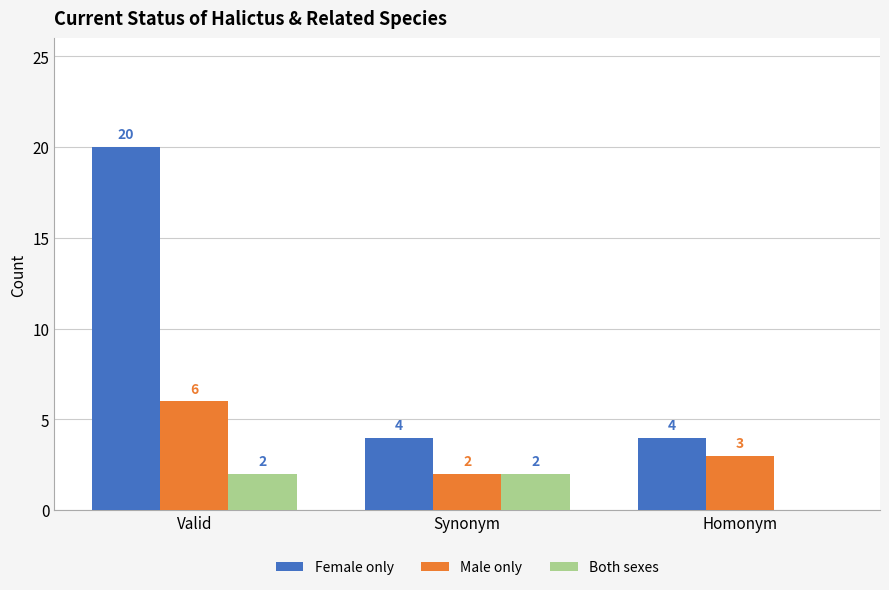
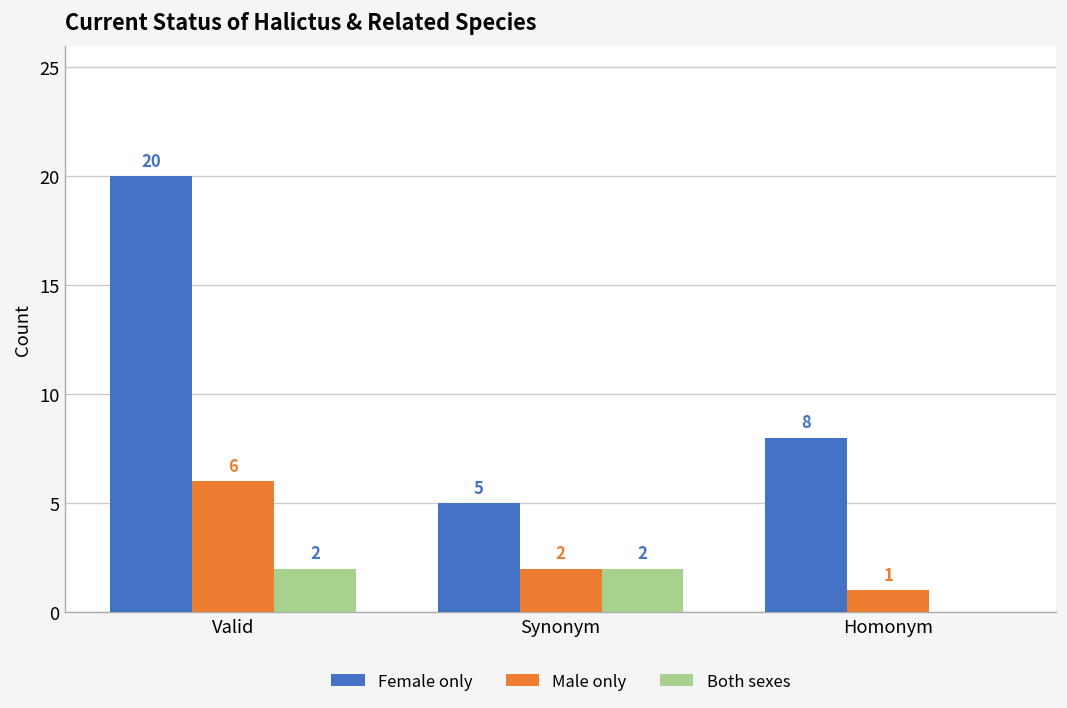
Female only, Synonym: 4 -> 5
Female only, Homonym: 4 -> 8
Male only, Homonym: 3 -> 1
